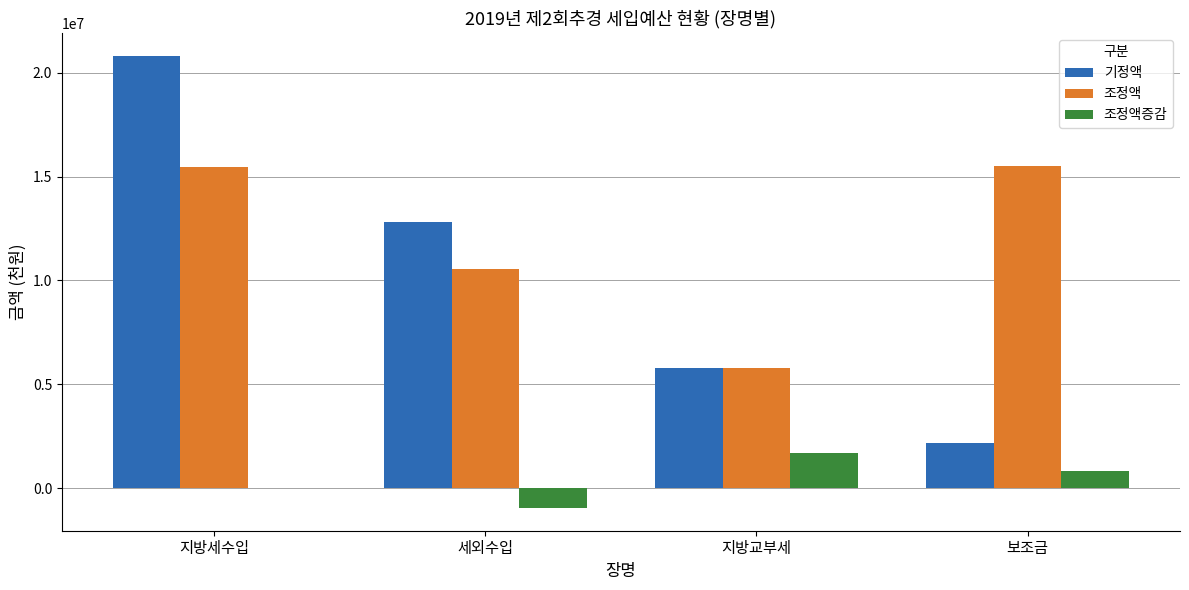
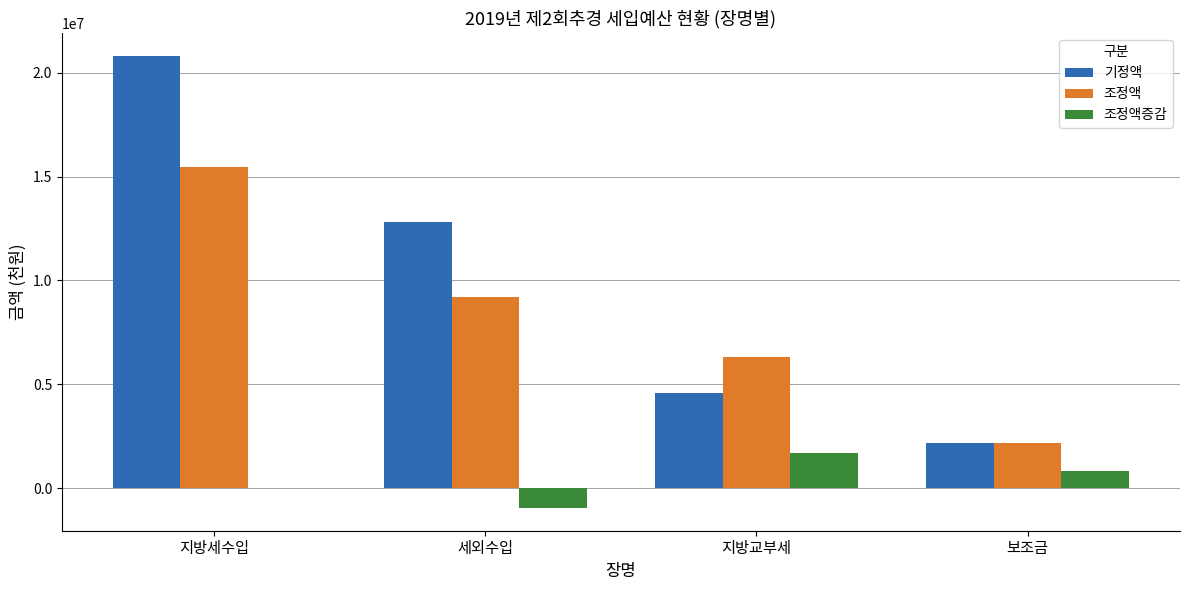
조정액, 세외수입: 10600000 -> 9200000
기정액, 지방교부세: 5800000 -> 4600000
조정액, 지방교부세: 5800000 -> 6300000
조정액, 보조금: 15500000 -> 2200000
